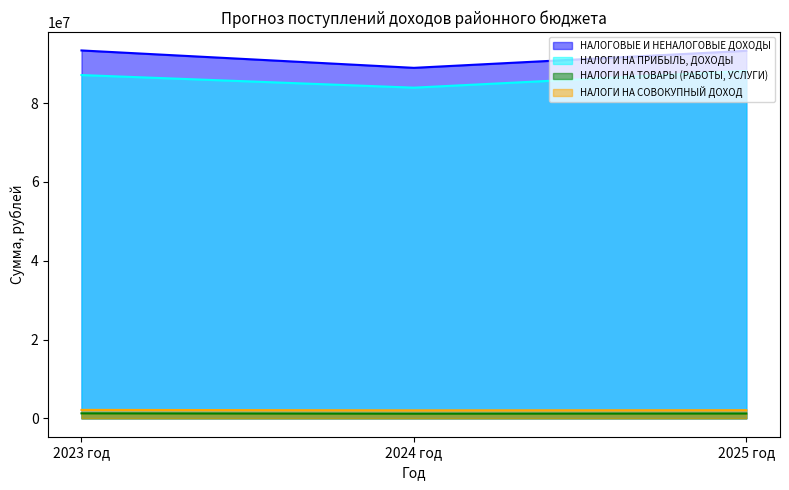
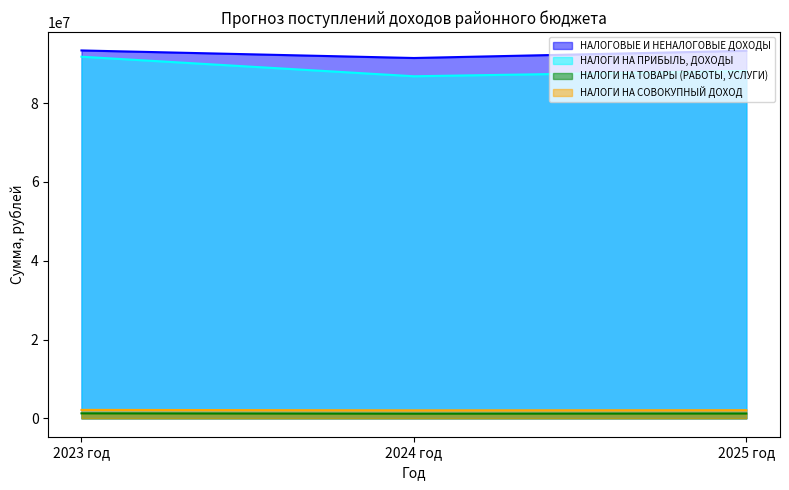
НАЛОГИ НА ПРИБЫЛЬ, ДОХОДЫ, 2023 год: 87000000 -> 92000000
НАЛОГОВЫЕ И НЕНАЛОГОВЫЕ ДОХОДЫ, 2024 год: 89000000 -> 91000000
НАЛОГИ НА ПРИБЫЛЬ, ДОХОДЫ, 2024 год: 84000000 -> 87000000
